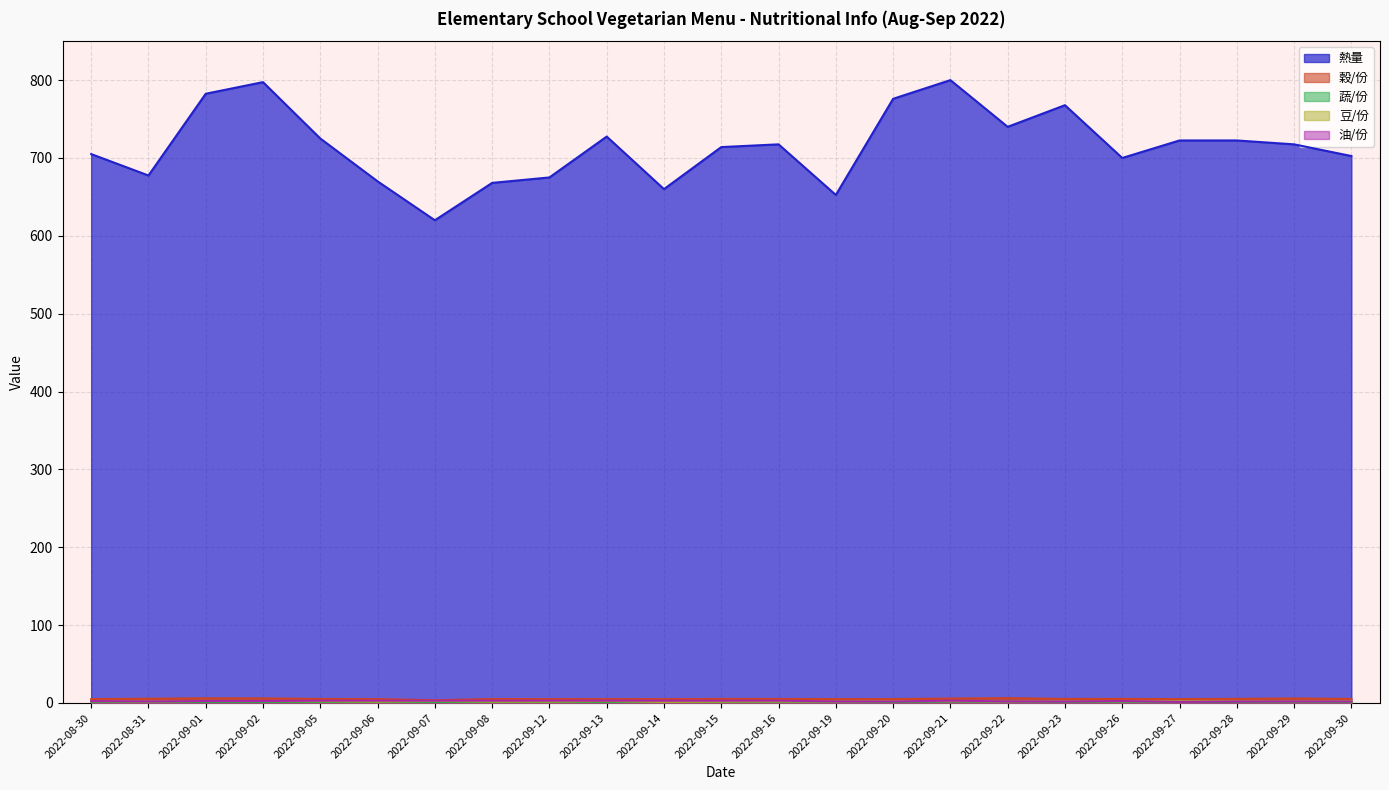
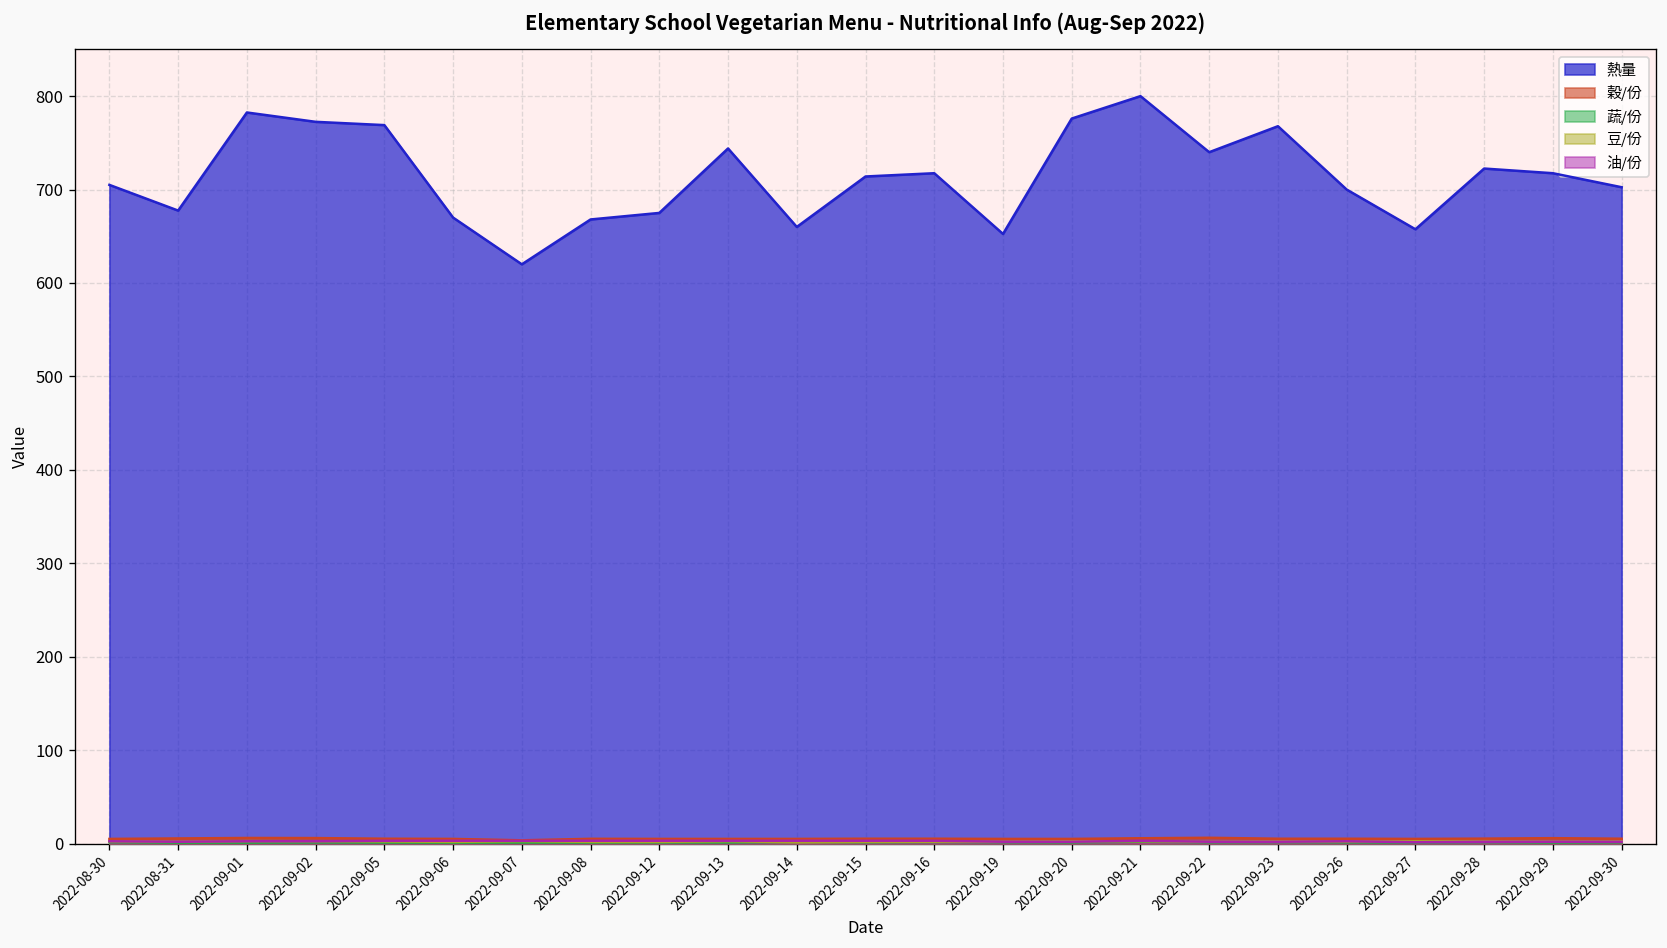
熱量, 2022-09-02: 800 -> 770
熱量, 2022-09-05: 730 -> 770
熱量, 2022-09-13: 730 -> 740
熱量, 2022-09-27: 720 -> 660
